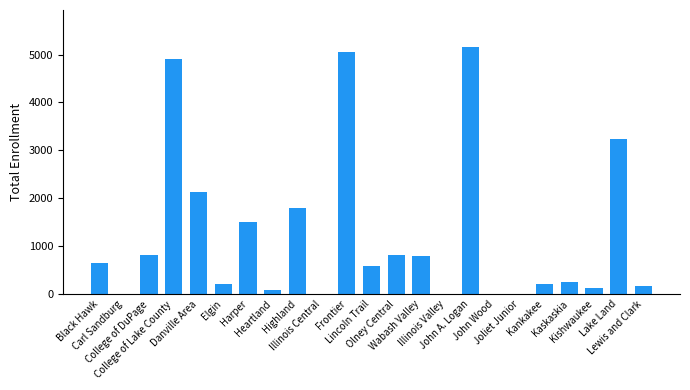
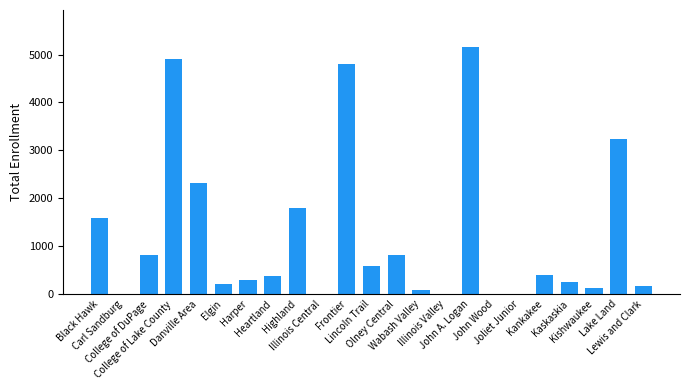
Black Hawk: 700 -> 1600
Danville Area: 2100 -> 2300
Harper: 1500 -> 300
Heartland: 100 -> 400
Frontier: 5100 -> 4800
Wabash Valley: 800 -> 100
Kankakee: 200 -> 400
